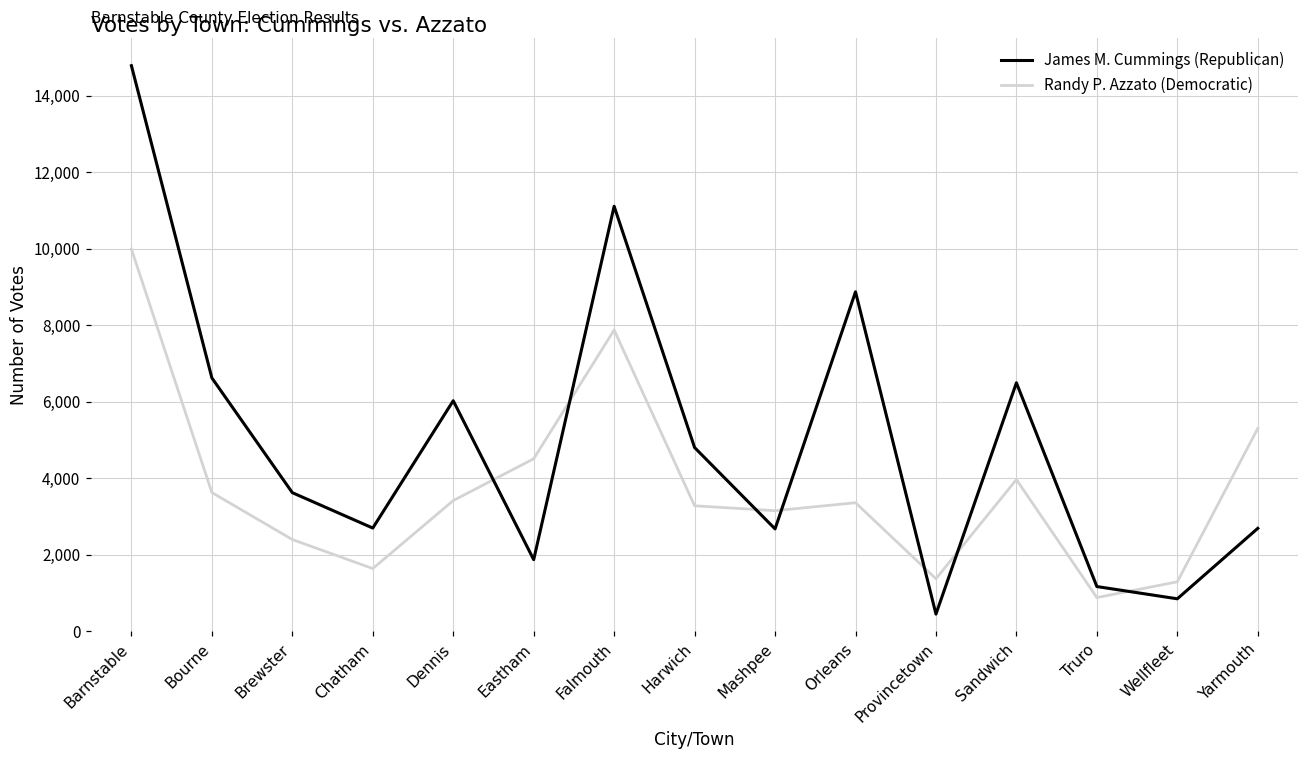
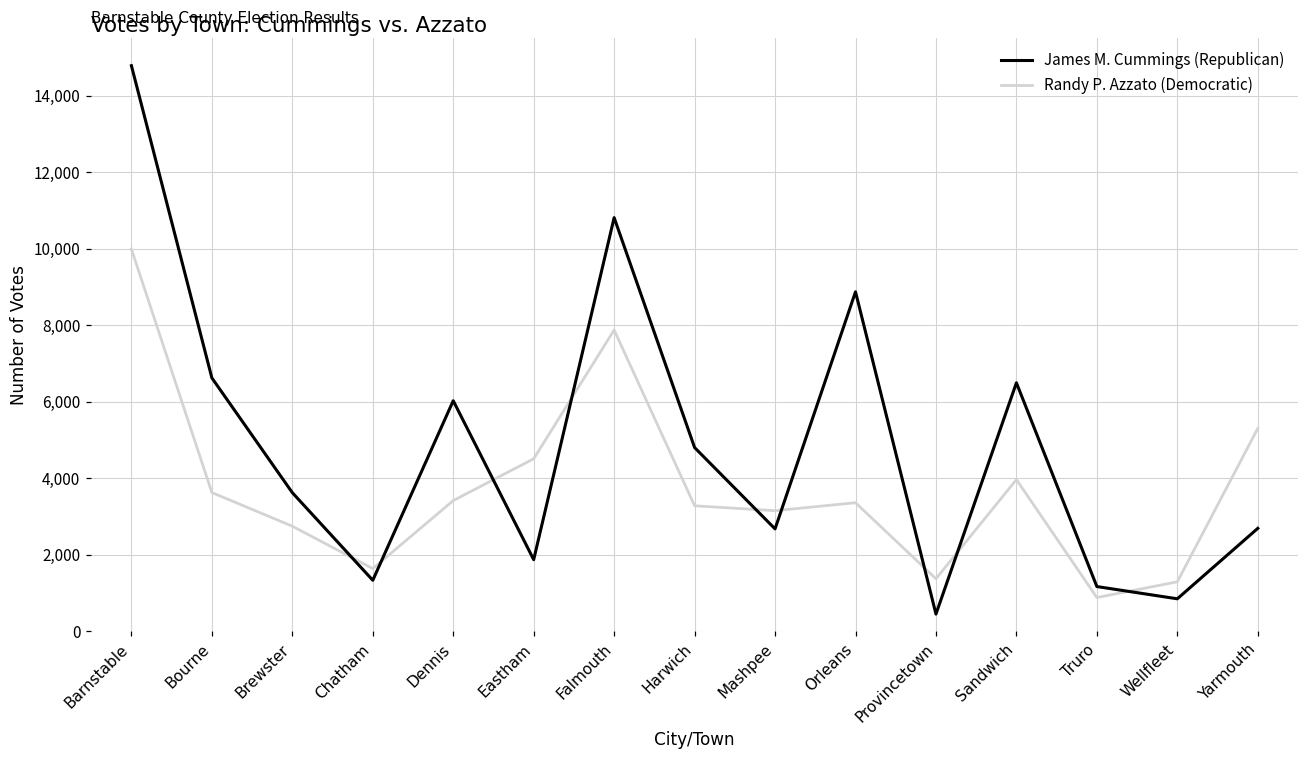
Randy P. Azzato (Democratic), Brewster: 2,400 -> 2,700
James M. Cummings (Republican), Chatham: 2,700 -> 1,300
James M. Cummings (Republican), Falmouth: 11,100 -> 10,800
